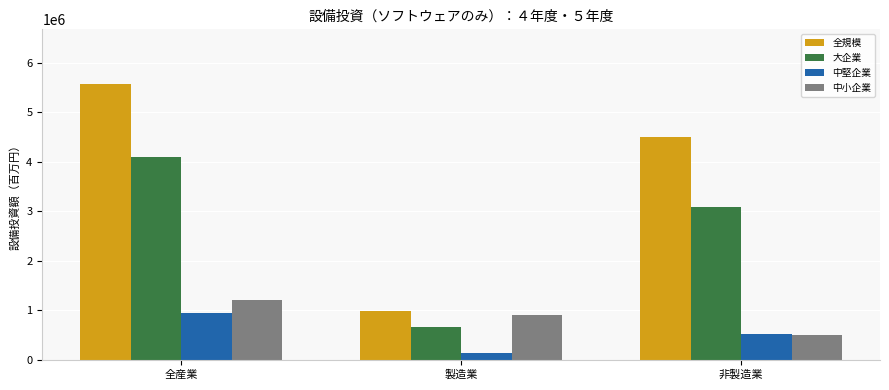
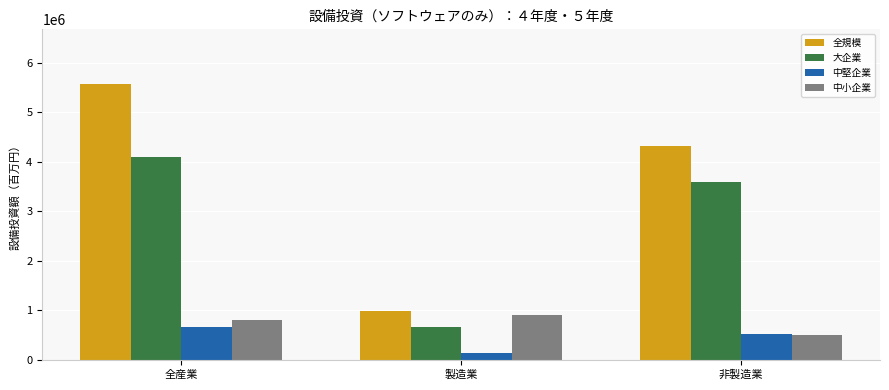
中堅企業, 全産業: 900000 -> 700000
中小企業, 全産業: 1200000 -> 800000
全規模, 非製造業: 4500000 -> 4300000
大企業, 非製造業: 3100000 -> 3600000
